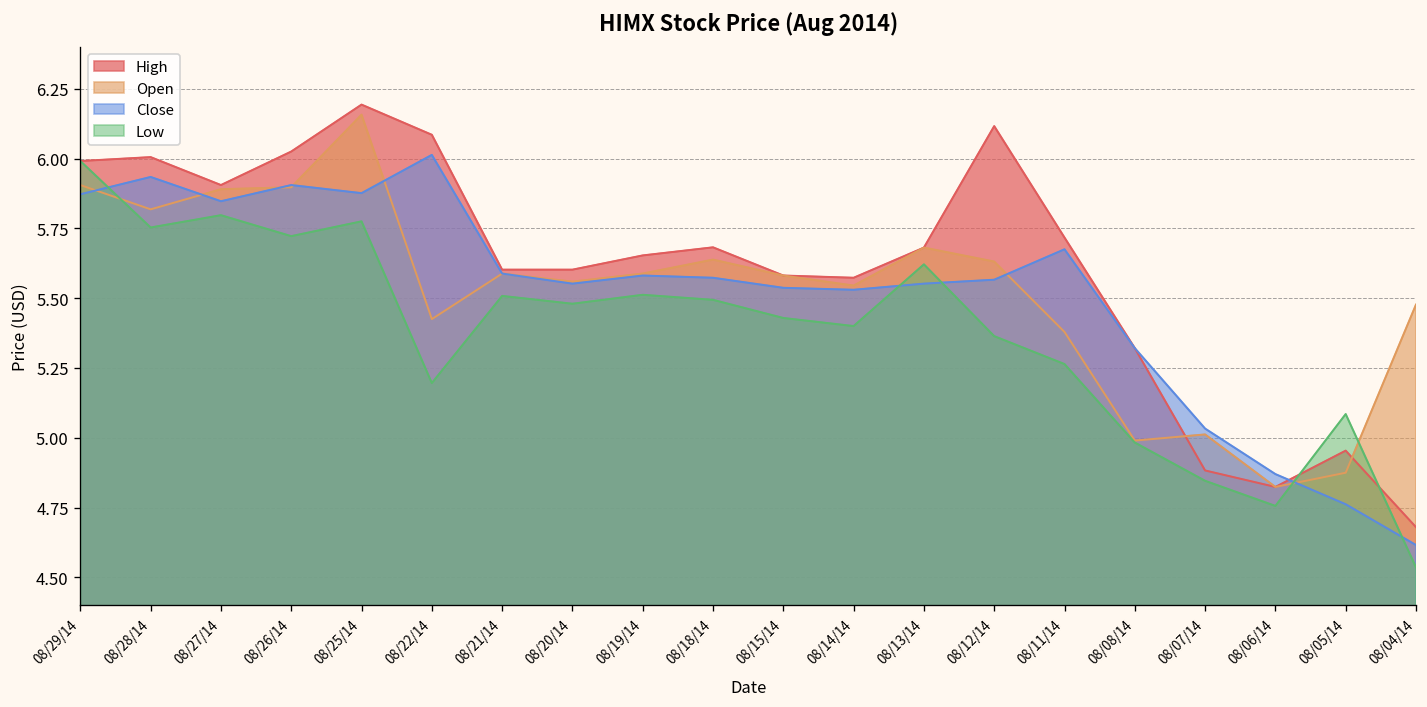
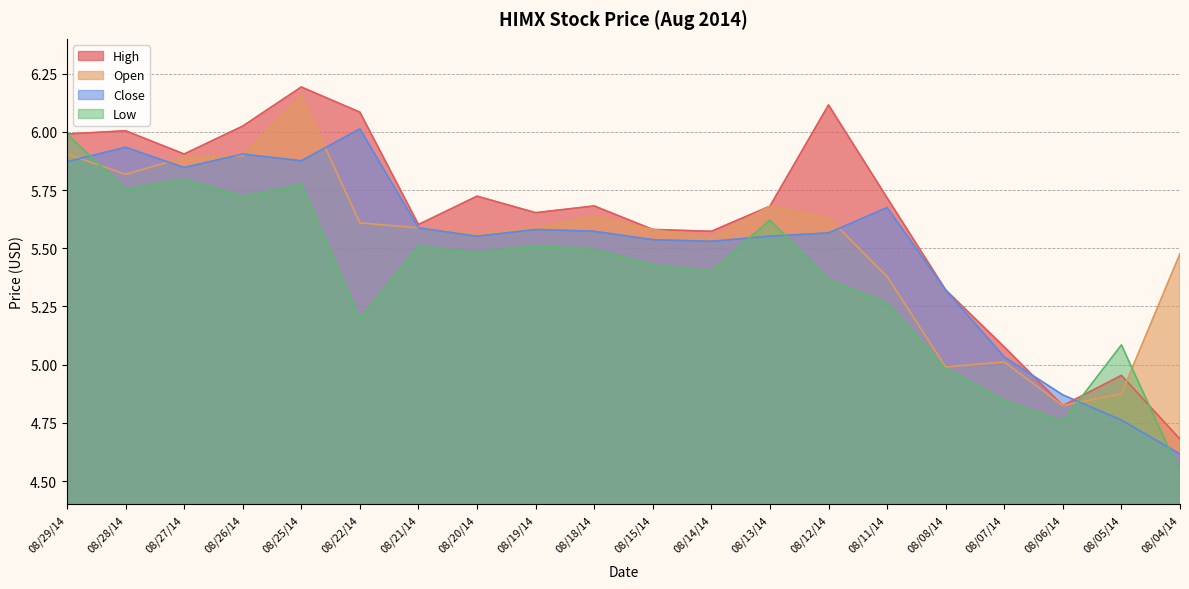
Open, 08/22/14: 5.43 -> 5.61
High, 08/20/14: 5.60 -> 5.72
High, 08/07/14: 4.88 -> 5.08
